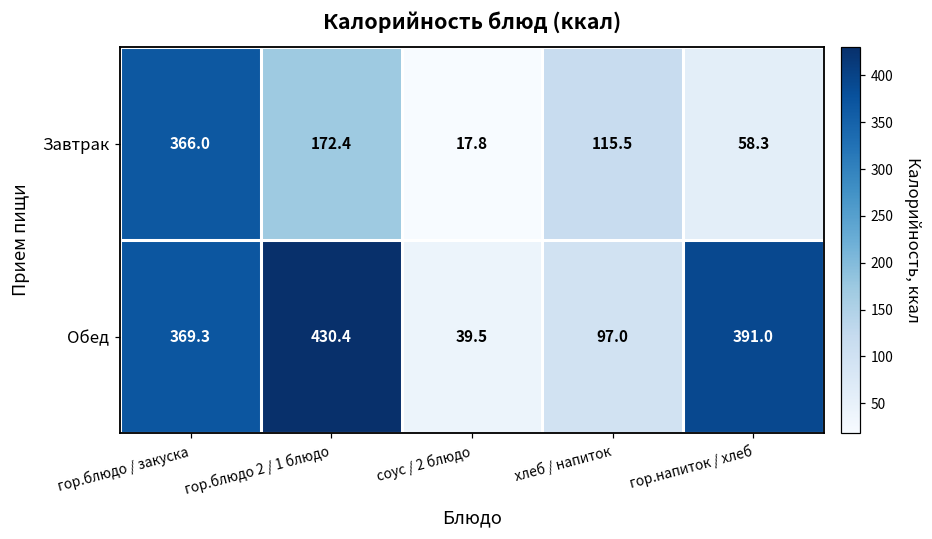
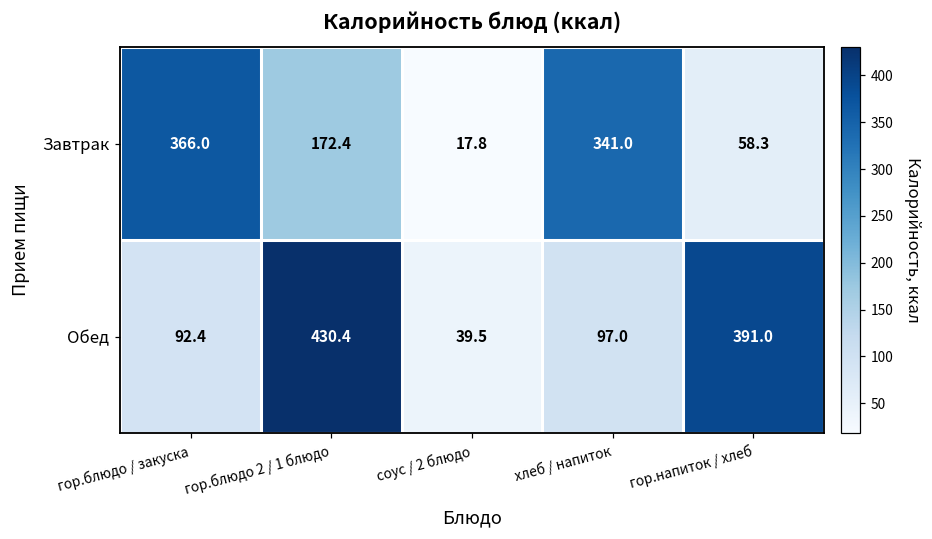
Завтрак, хлеб / напиток: 115.5 -> 341.0
Обед, гор.блюдо / закуска: 369.3 -> 92.4
